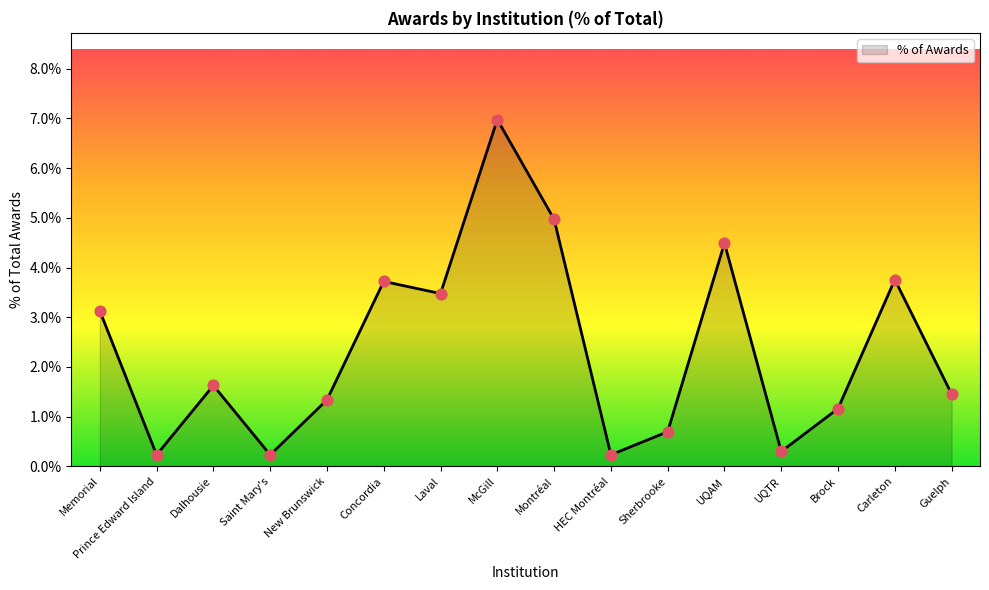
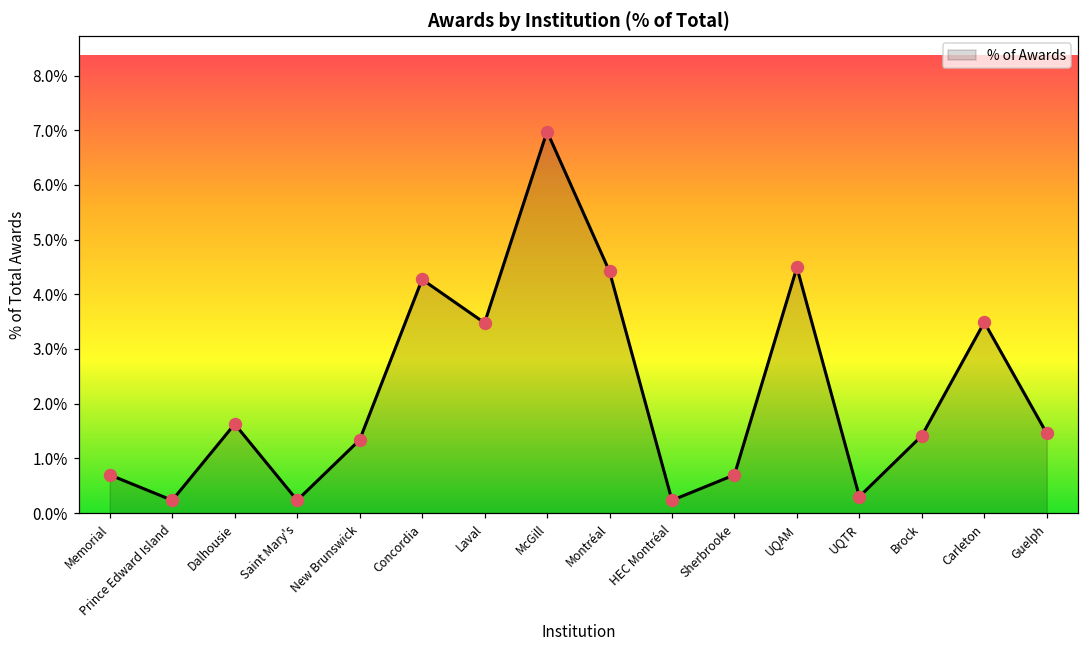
Memorial: 3.1% -> 0.7%
Concordia: 3.7% -> 4.3%
Montréal: 5.0% -> 4.4%
Brock: 1.2% -> 1.4%
Carleton: 3.8% -> 3.5%
